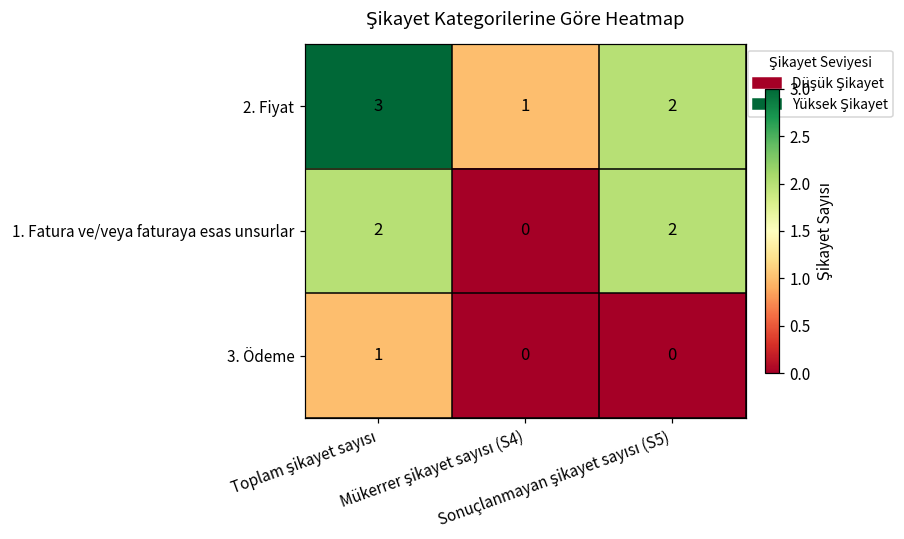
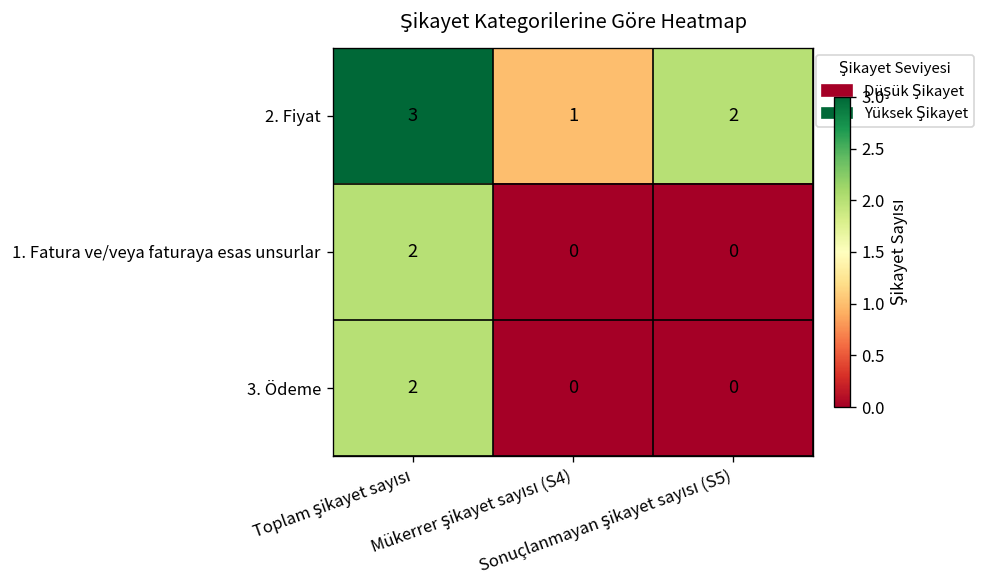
1. Fatura ve/veya faturaya esas unsurlar, Sonuçlanmayan şikayet sayısı (S5): 2 -> 0
3. Ödeme, Toplam şikayet sayısı: 1 -> 2
